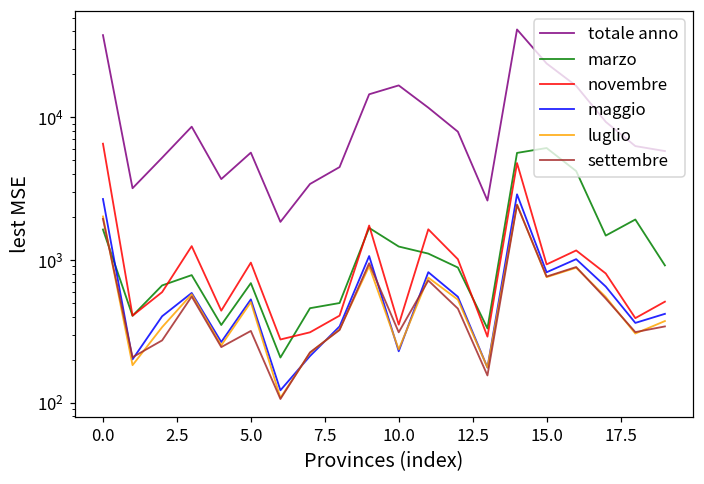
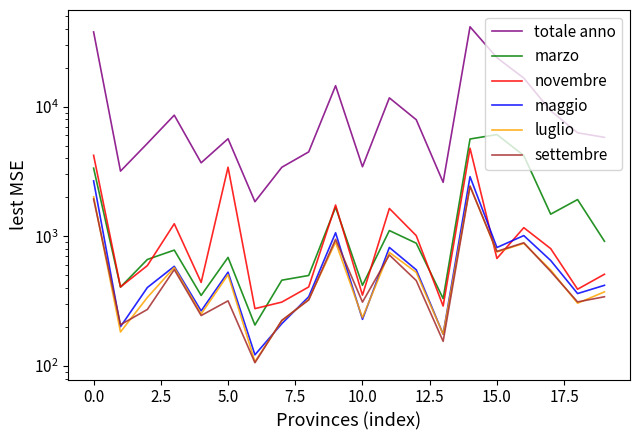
marzo, 0.0: 1600 -> 3400
novembre, 0.0: 7000 -> 4200
novembre, 5.0: 1000 -> 3400
totale anno, 10.0: 17000 -> 3400
marzo, 10.0: 1200 -> 420
novembre, 15.0: 900 -> 700
